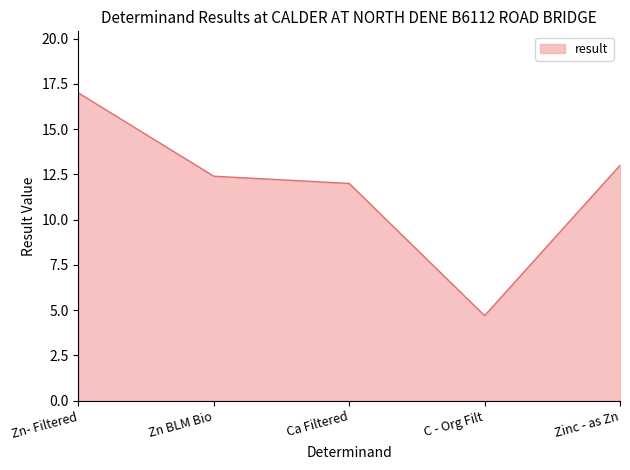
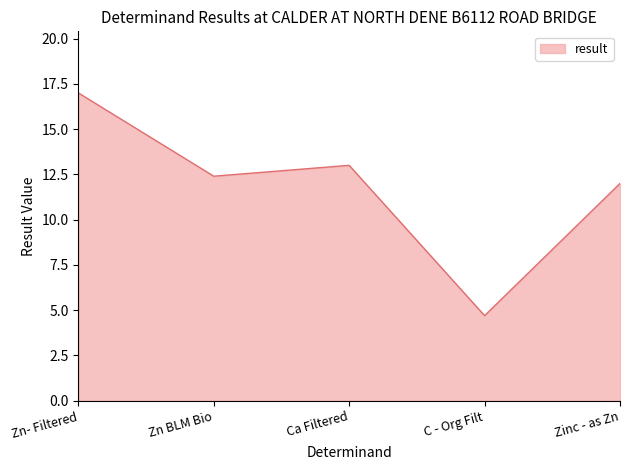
Ca Filtered: 12 -> 13
Zinc - as Zn: 13 -> 12
